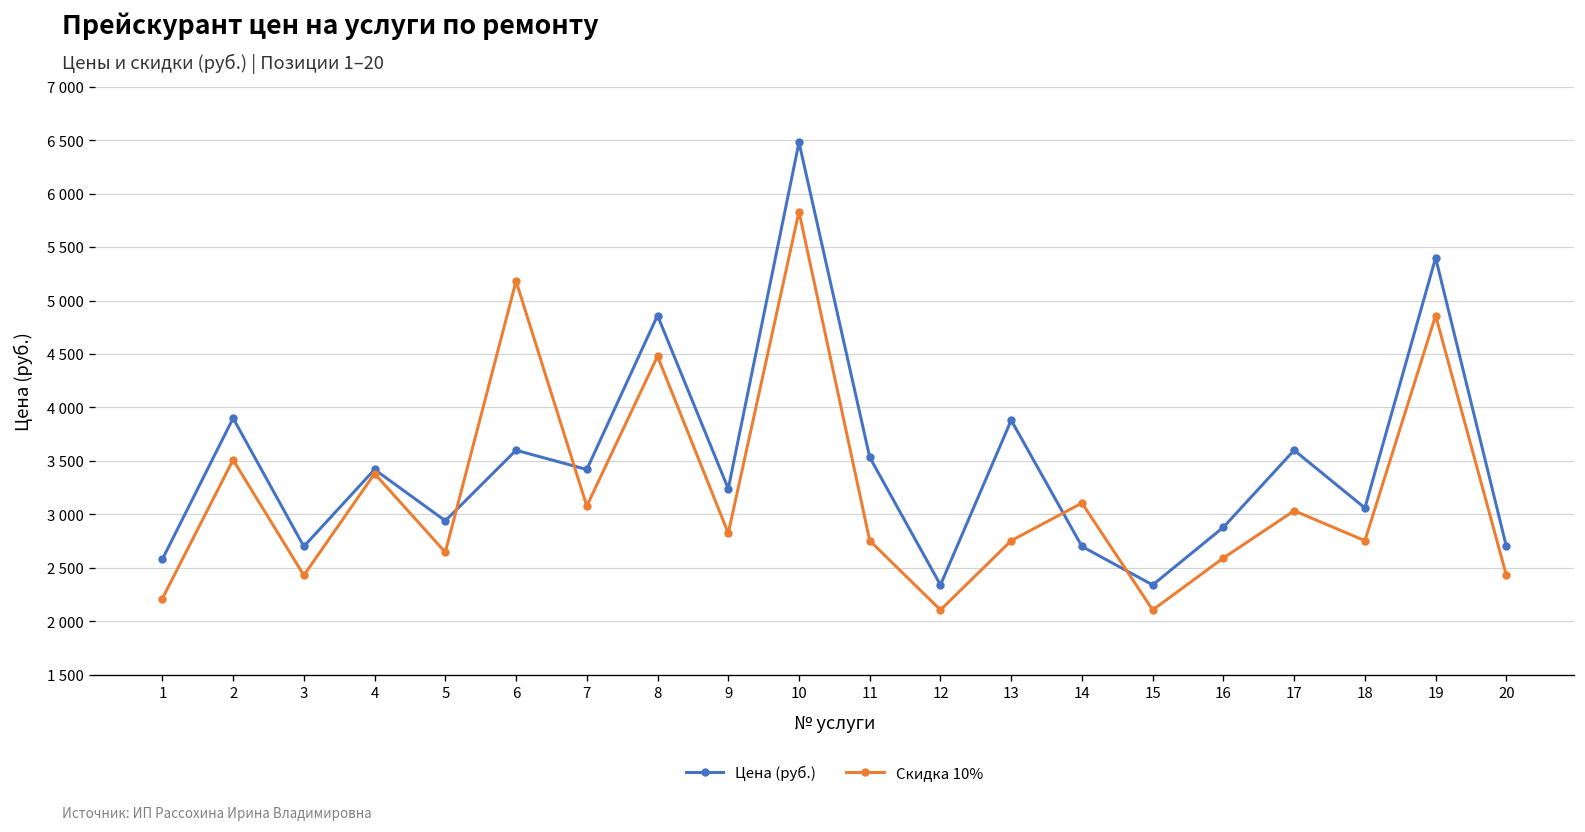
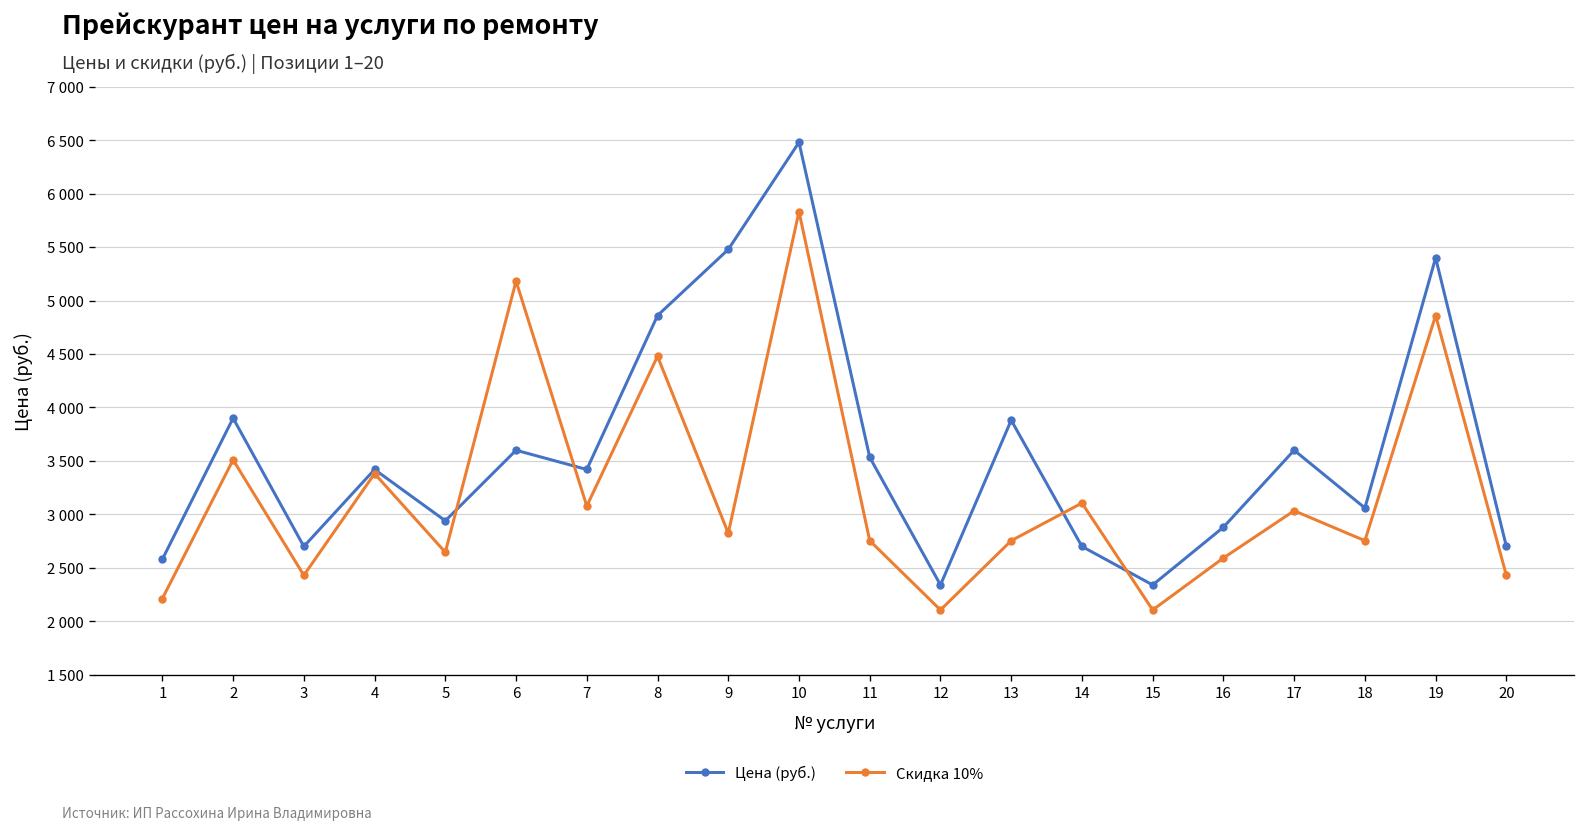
Цена (руб.), 9: 3200 -> 5500
